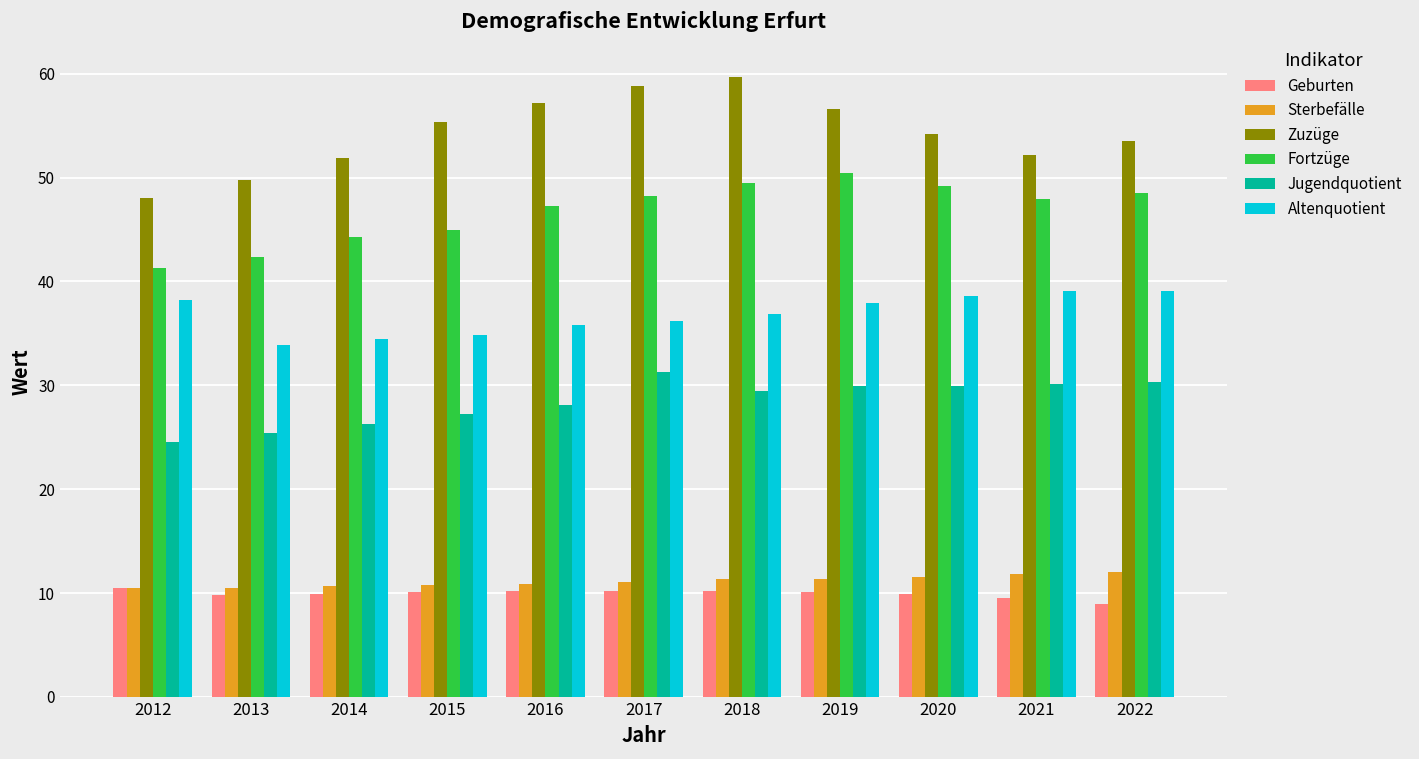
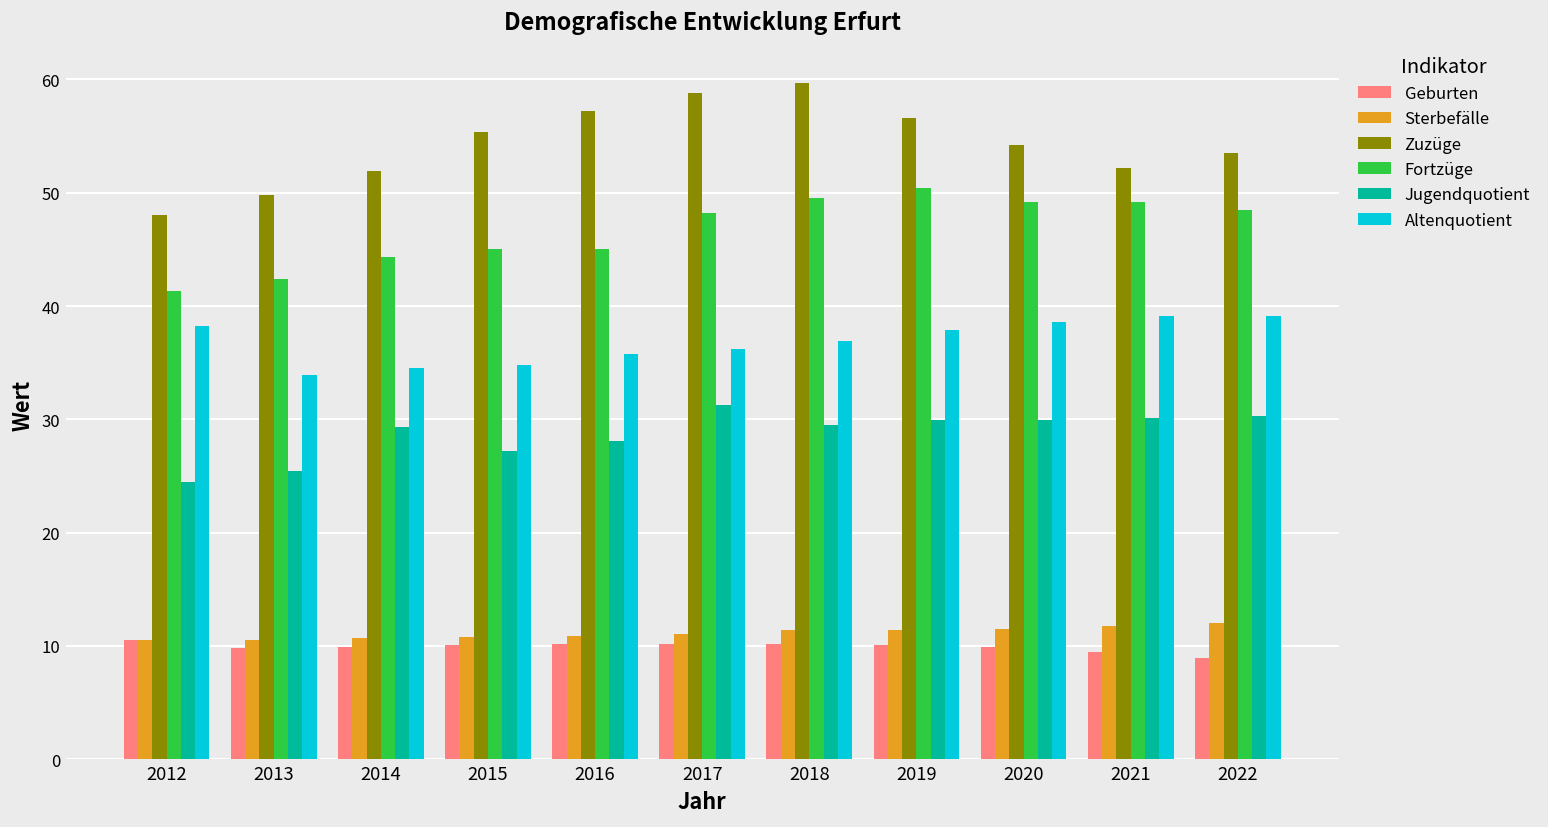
Jugendquotient, 2014: 26 -> 29
Fortzüge, 2016: 47 -> 45
Fortzüge, 2021: 48 -> 49
